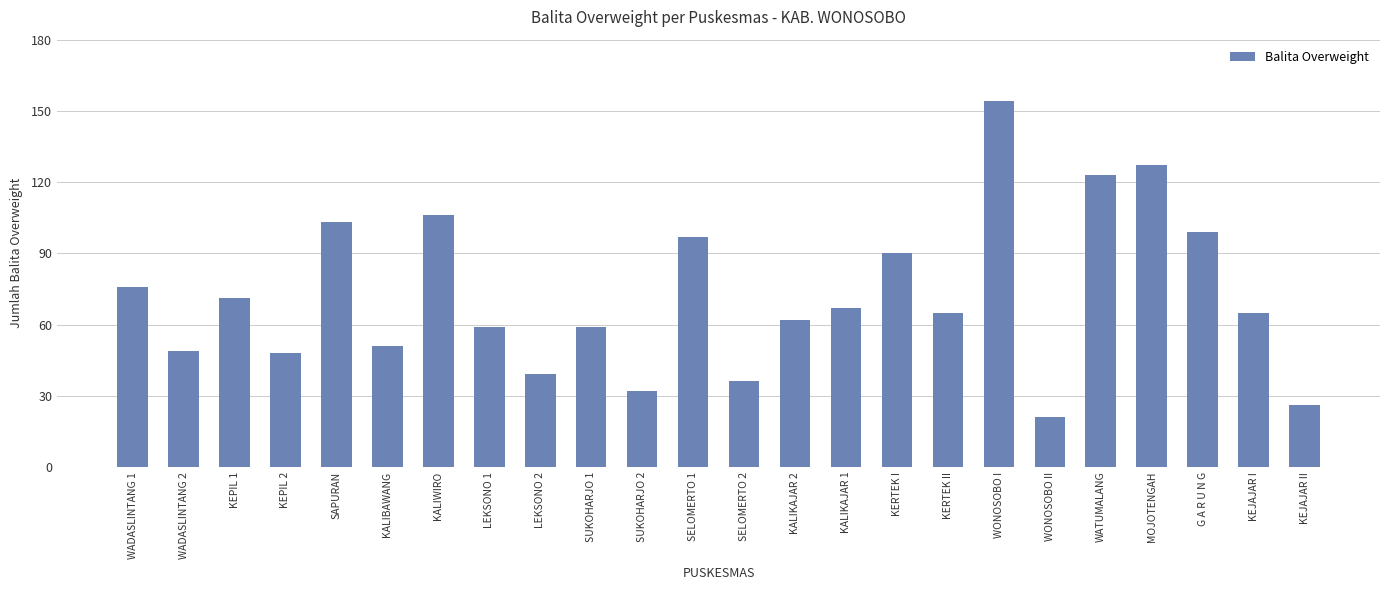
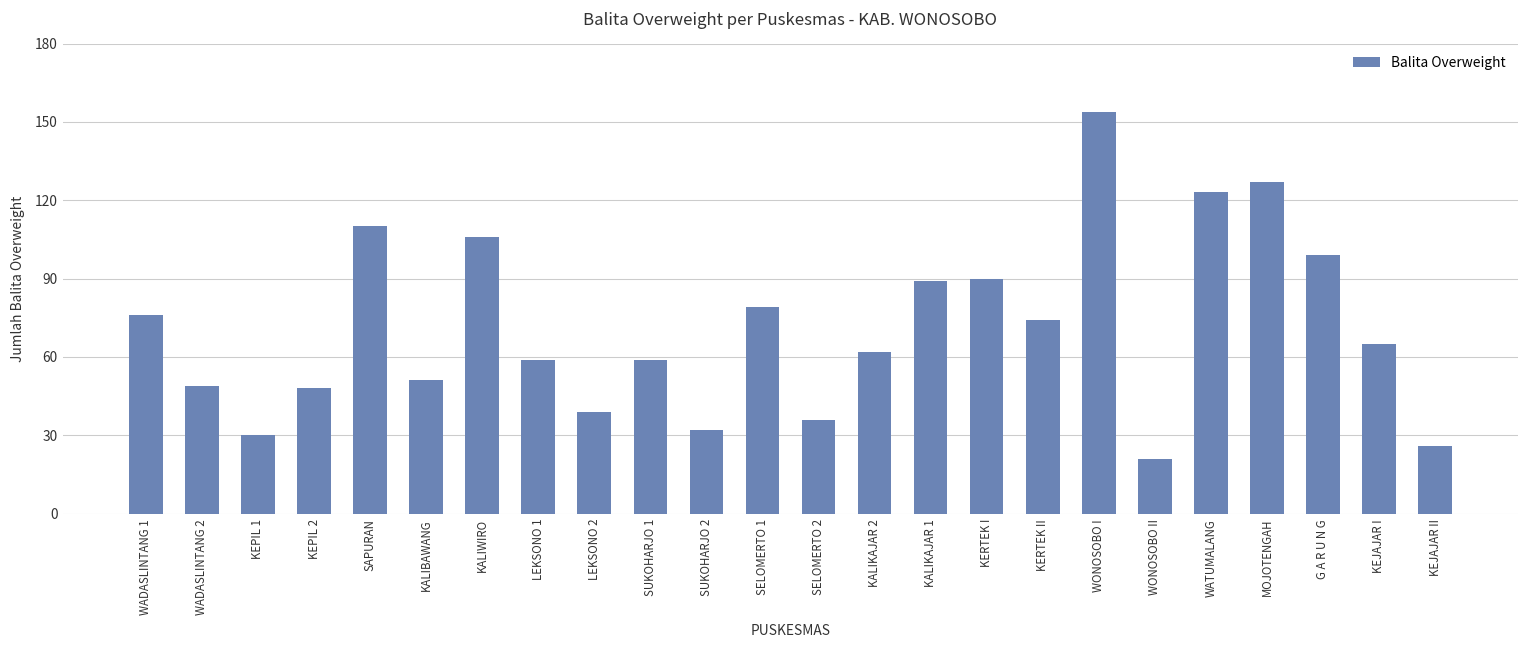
KEPIL 1: 71 -> 30
SAPURAN: 103 -> 110
SELOMERTO 1: 97 -> 79
KALIKAJAR 1: 67 -> 89
KERTEK II: 65 -> 74
